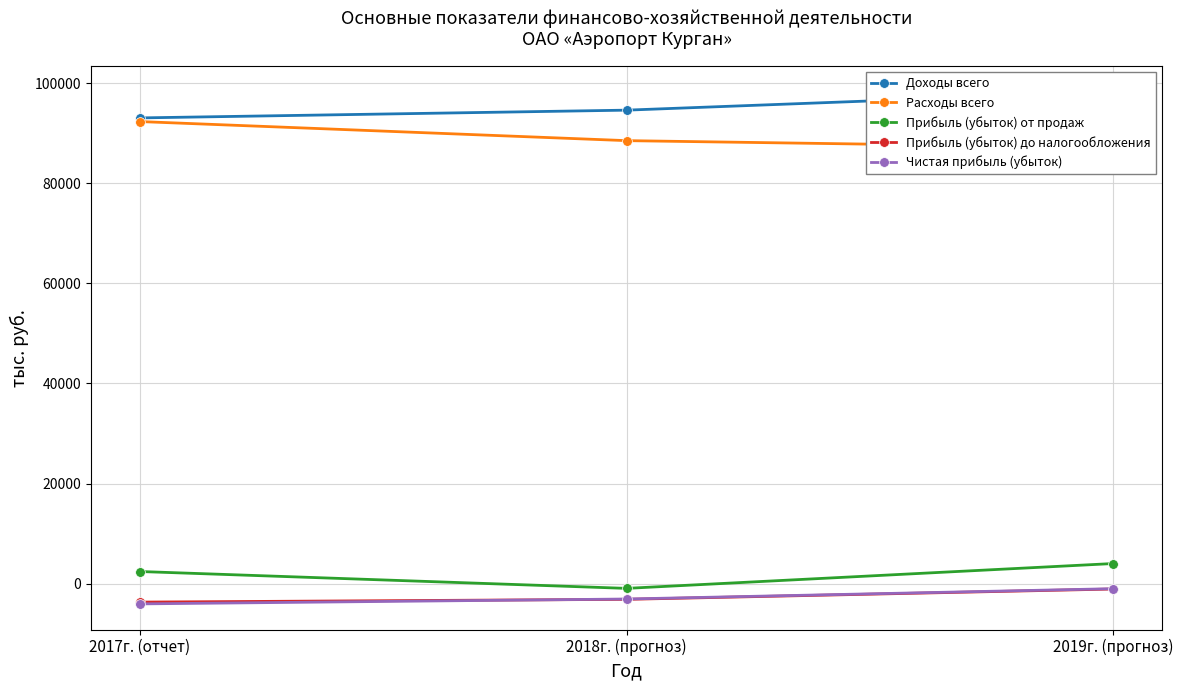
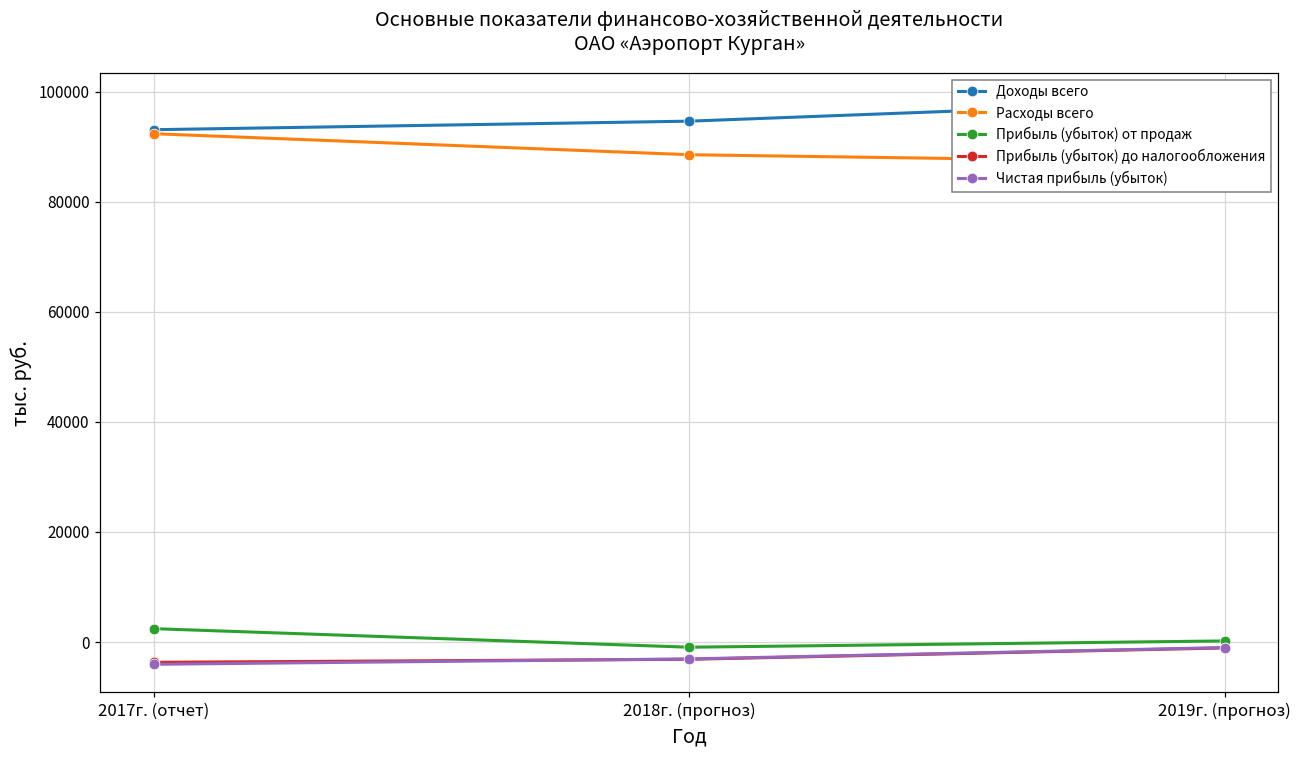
Прибыль (убыток) от продаж, 2019г. (прогноз): 4000 -> 0
